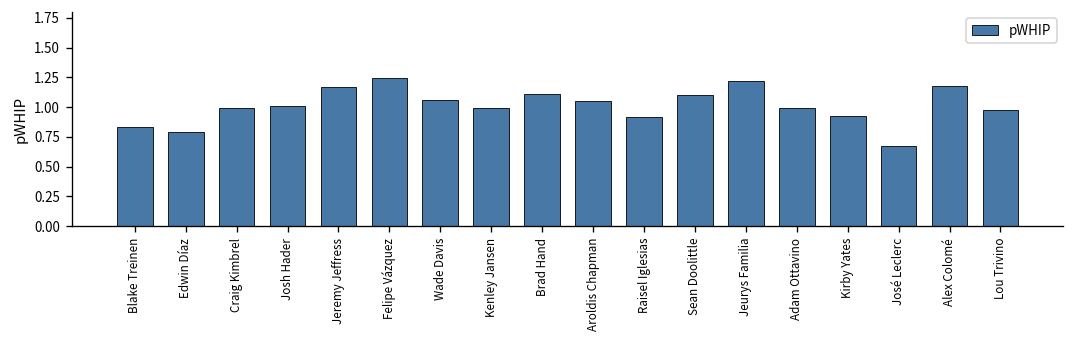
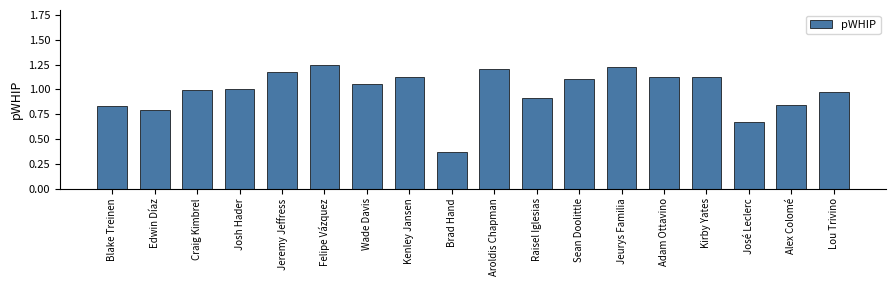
Kenley Jansen: 1.0 -> 1.1
Brad Hand: 1.1 -> 0.4
Aroldis Chapman: 1.1 -> 1.2
Adam Ottavino: 1.0 -> 1.1
Kirby Yates: 0.9 -> 1.1
Alex Colomé: 1.2 -> 0.8
